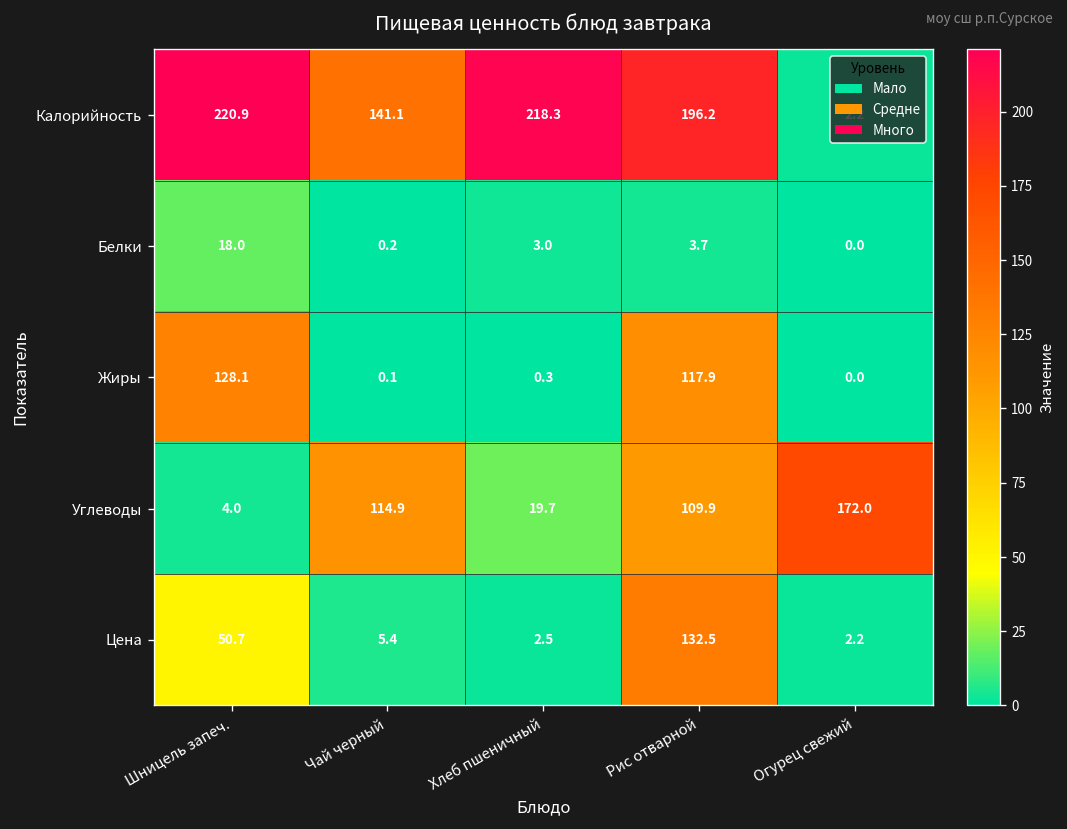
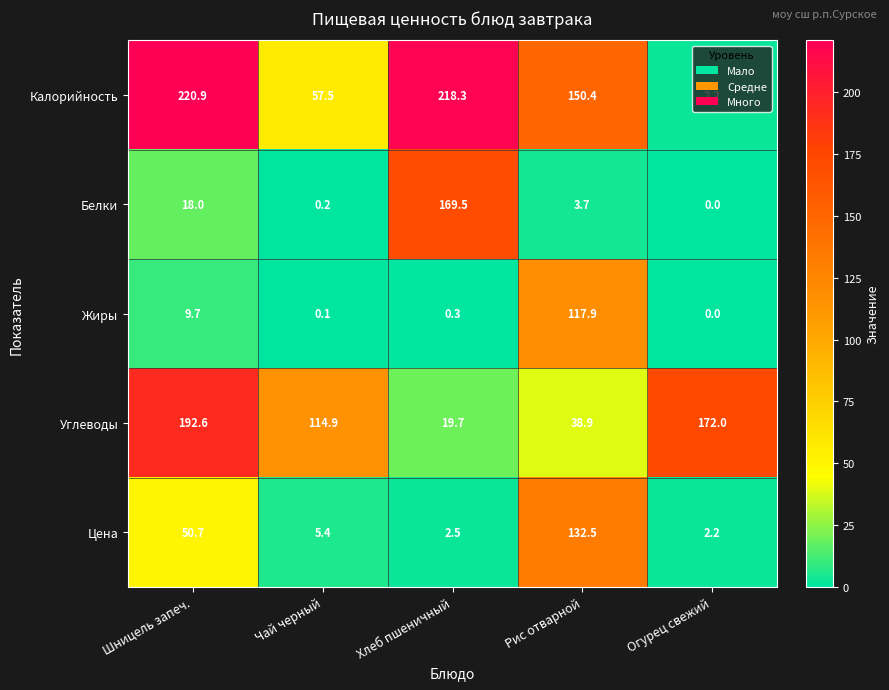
Калорийность, Чай черный: 141.1 -> 57.5
Калорийность, Рис отварной: 196.2 -> 150.4
Белки, Хлеб пшеничный: 3.0 -> 169.5
Жиры, Шницель запеч.: 128.1 -> 9.7
Углеводы, Шницель запеч.: 4.0 -> 192.6
Углеводы, Рис отварной: 109.9 -> 38.9
